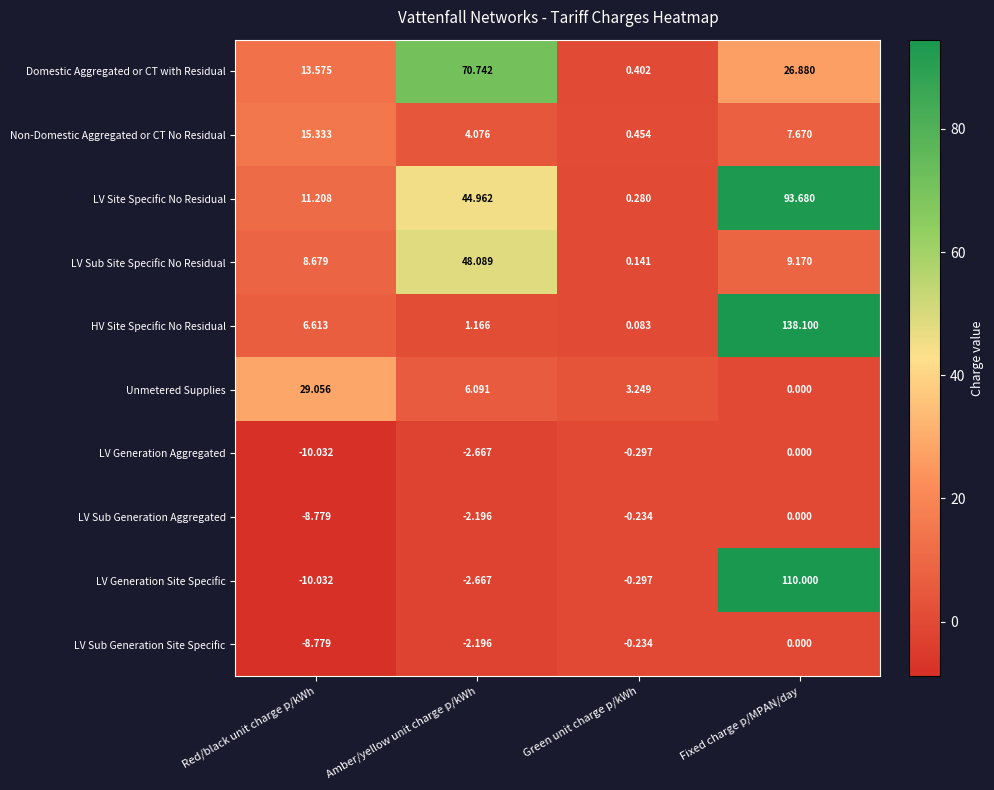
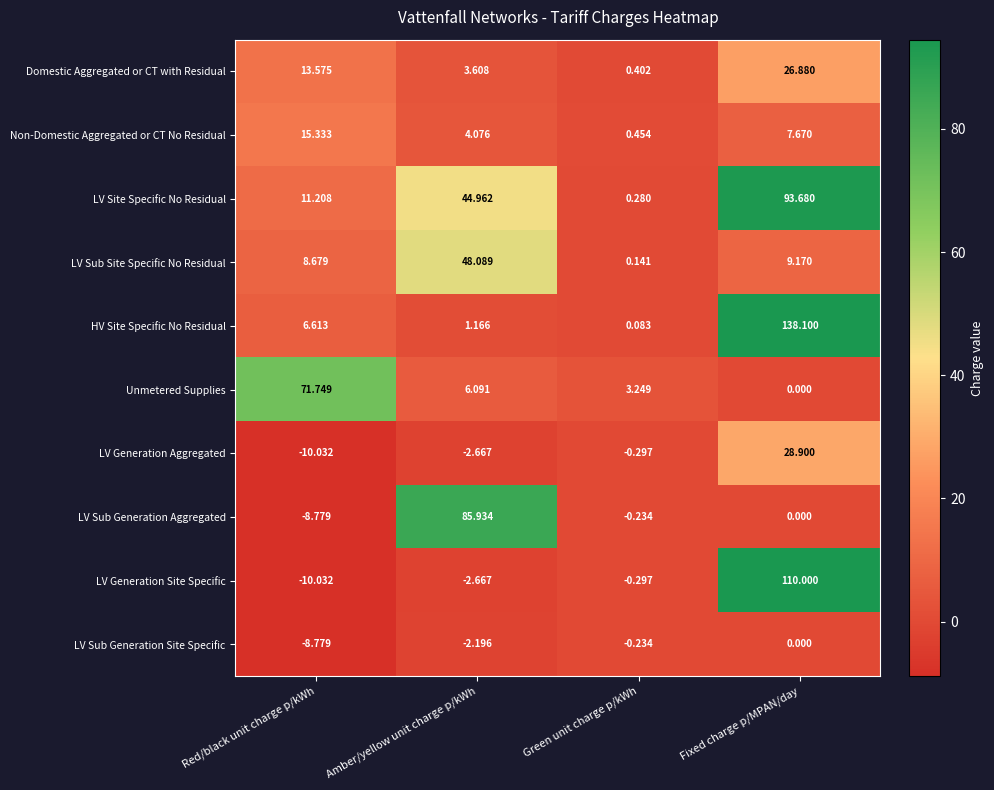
Domestic Aggregated or CT with Residual, Amber/yellow unit charge p/kWh: 70.742 -> 3.608
Unmetered Supplies, Red/black unit charge p/kWh: 29.056 -> 71.749
LV Generation Aggregated, Fixed charge p/MPAN/day: 0.000 -> 28.900
LV Sub Generation Aggregated, Amber/yellow unit charge p/kWh: -2.196 -> 85.934
